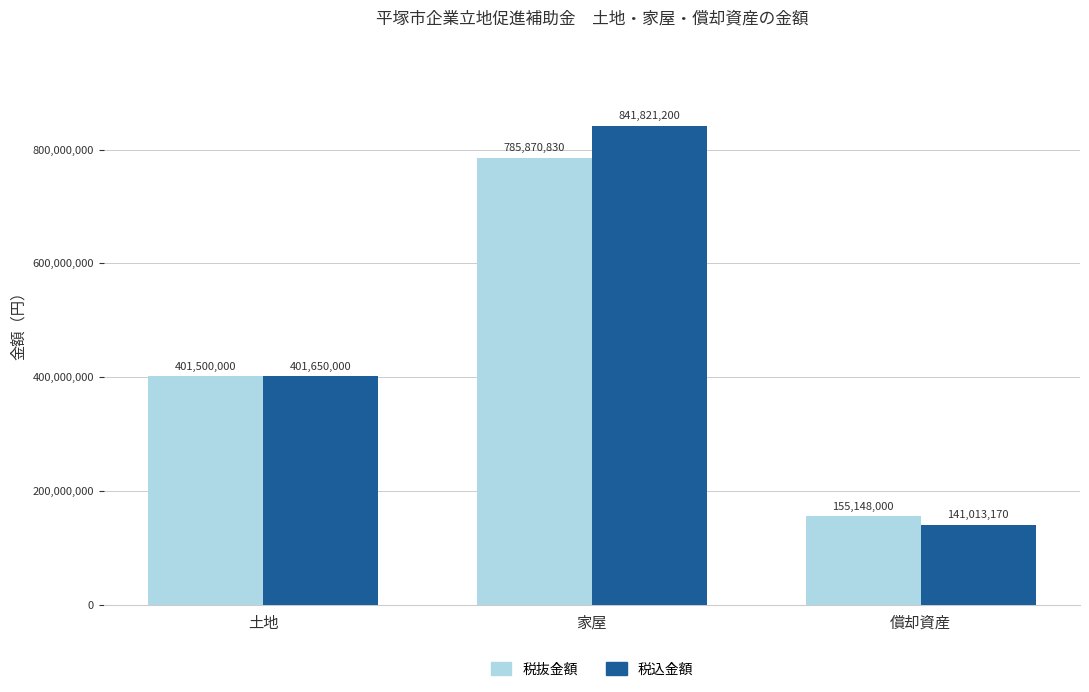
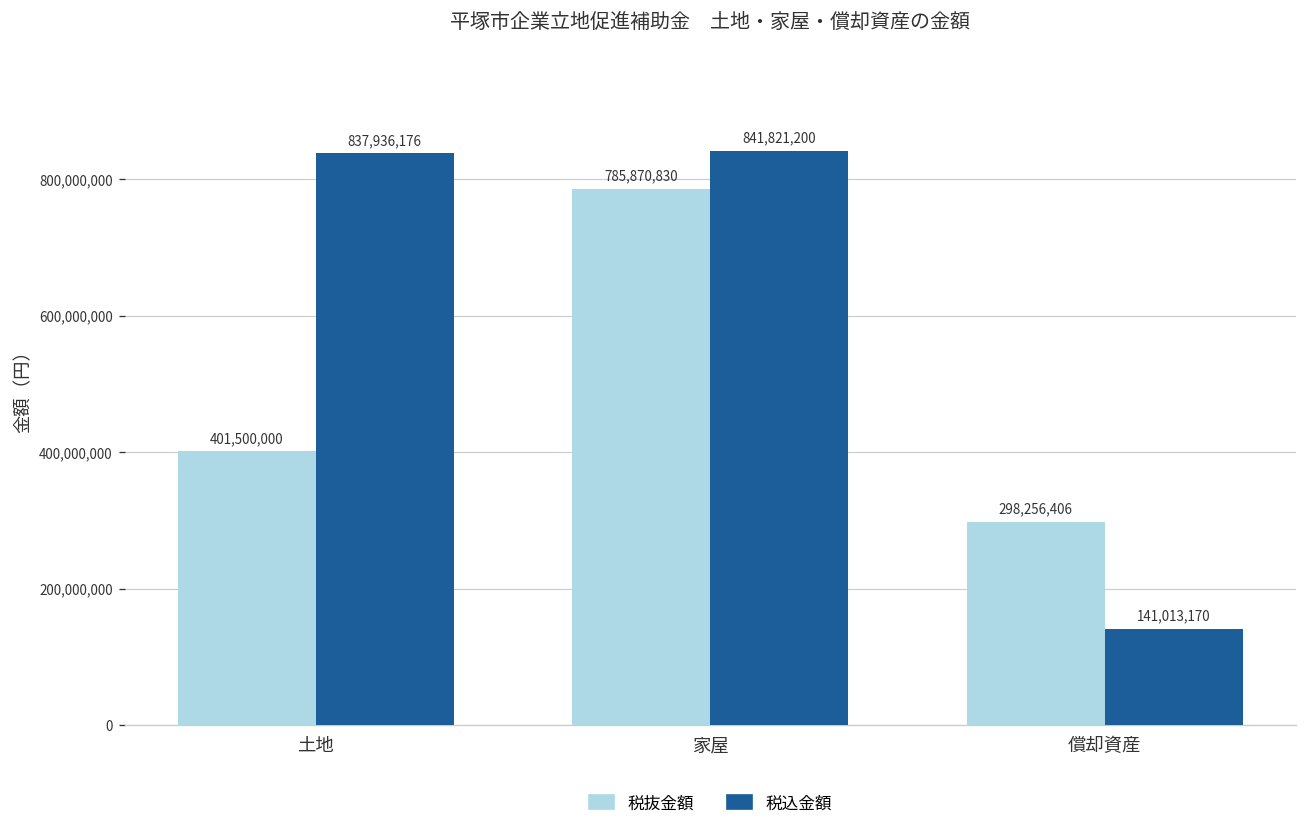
税込金額, 土地: 401,650,000 -> 837,936,176
税抜金額, 償却資産: 155,148,000 -> 298,256,406
